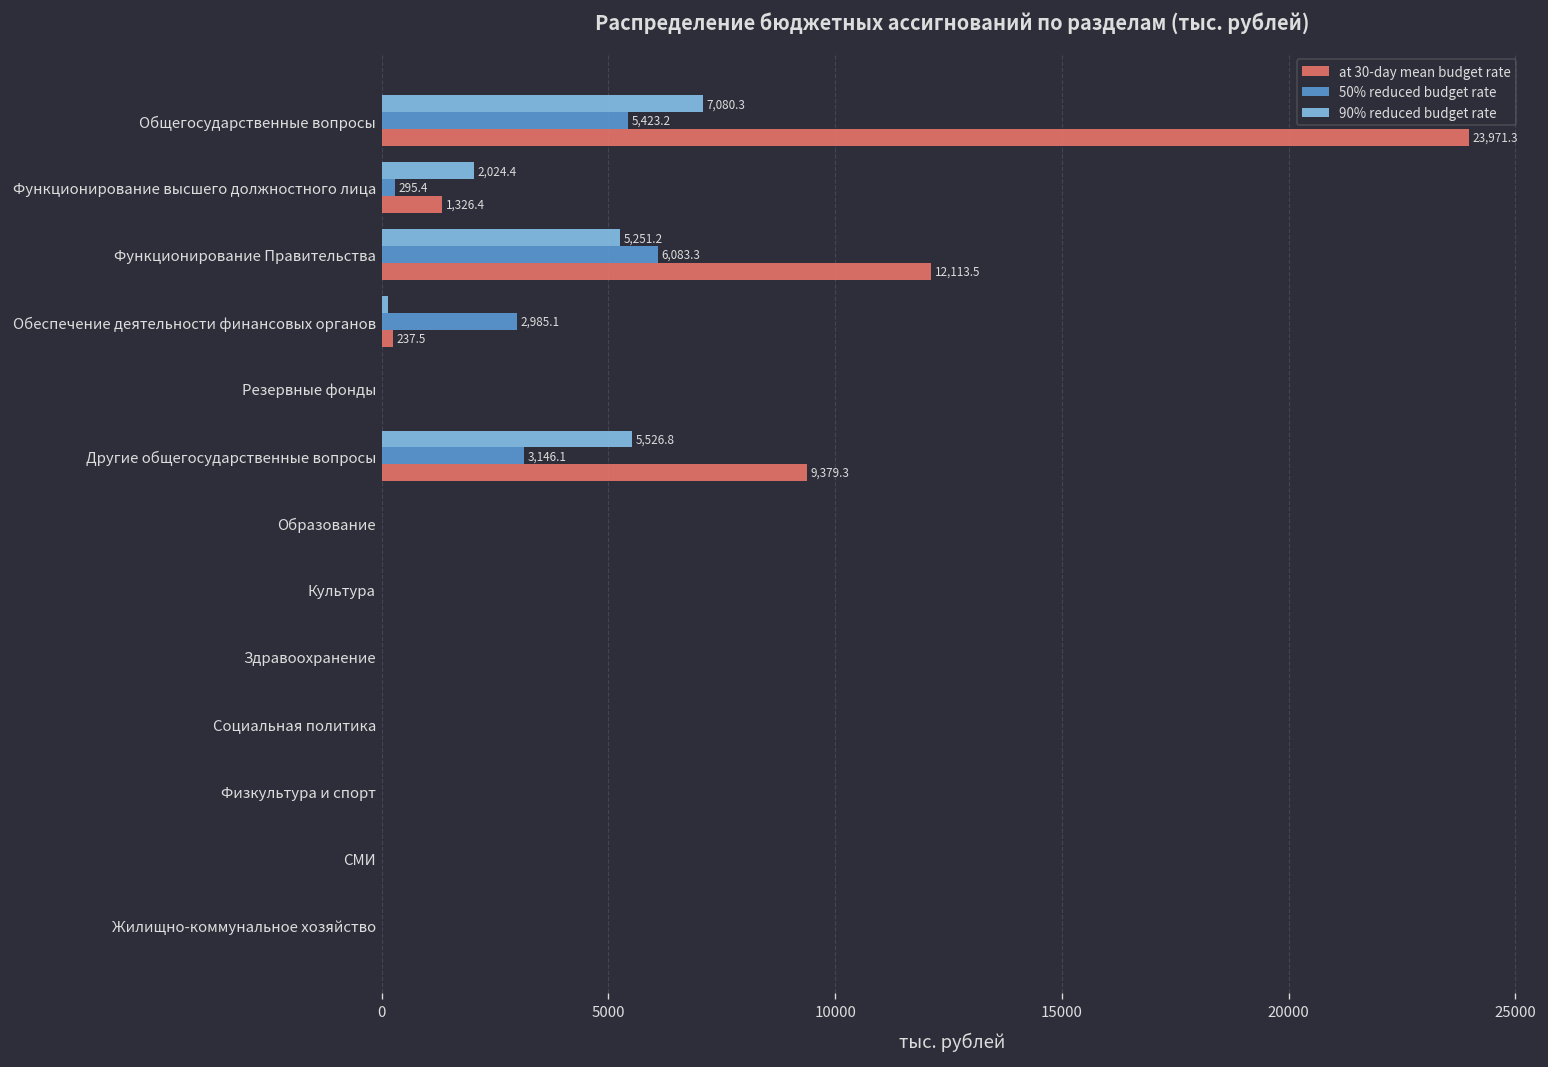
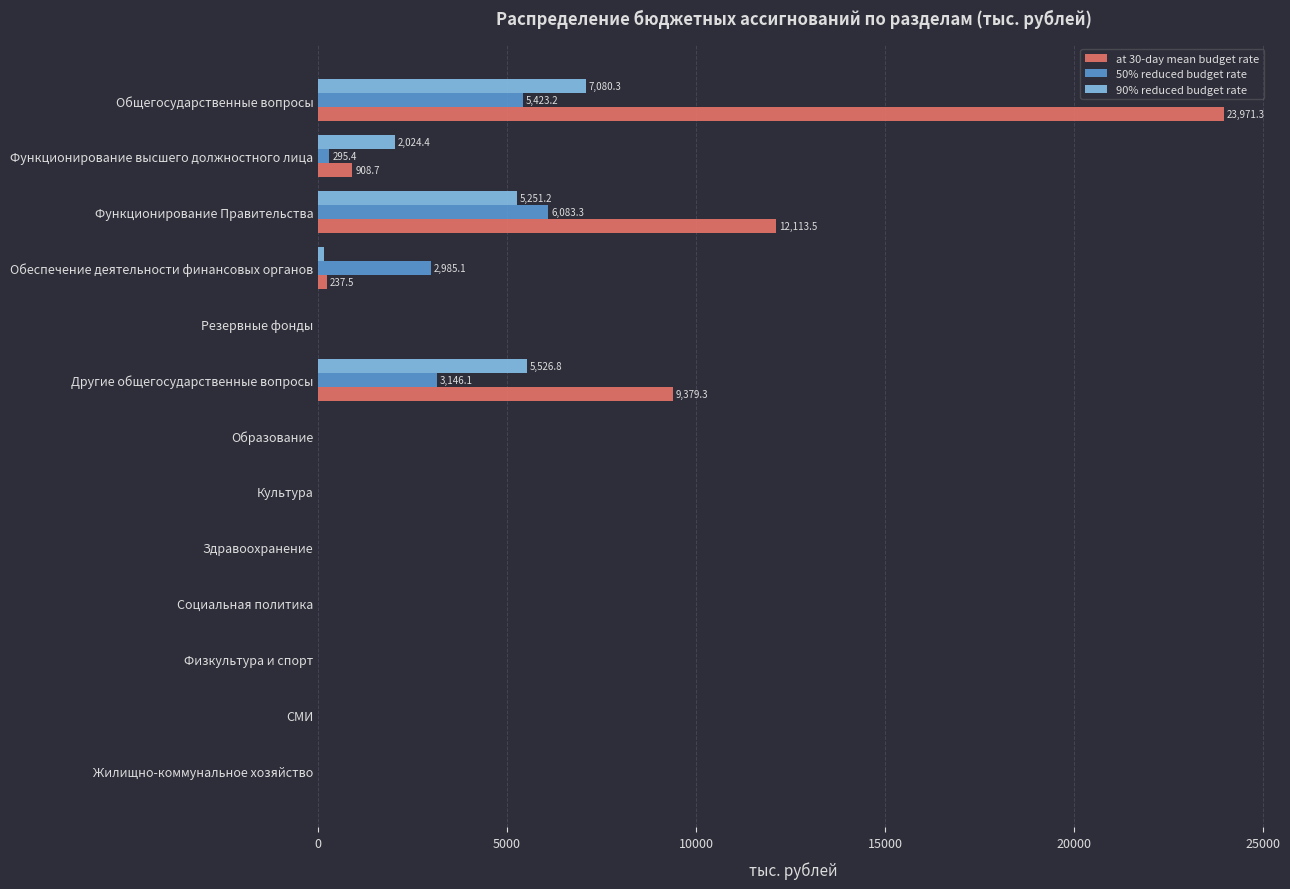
at 30-day mean budget rate, Функционирование высшего должностного лица: 1,326.4 -> 908.7
